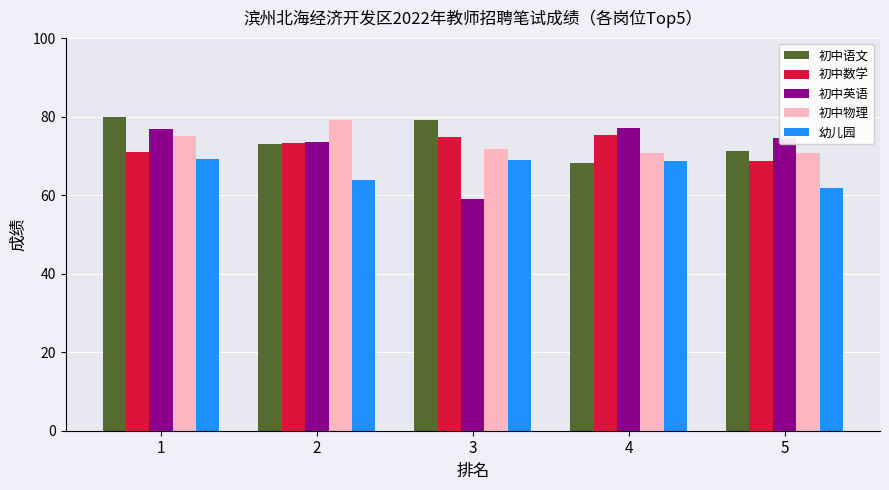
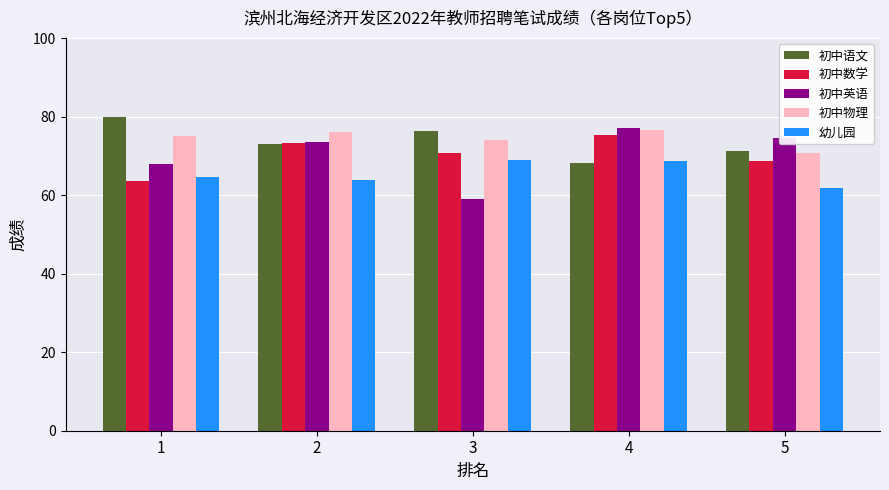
初中数学, 1: 71 -> 64
初中英语, 1: 77 -> 68
幼儿园, 1: 69 -> 65
初中物理, 2: 79 -> 76
初中语文, 3: 79 -> 76
初中数学, 3: 75 -> 71
初中物理, 3: 72 -> 74
初中物理, 4: 71 -> 77
